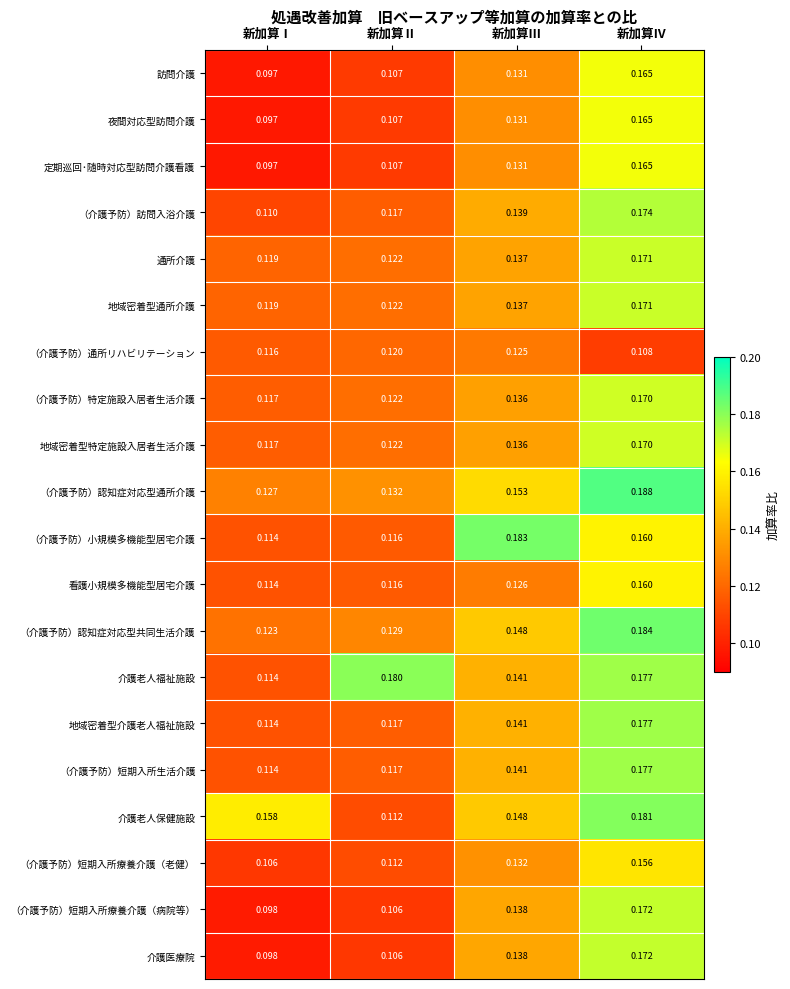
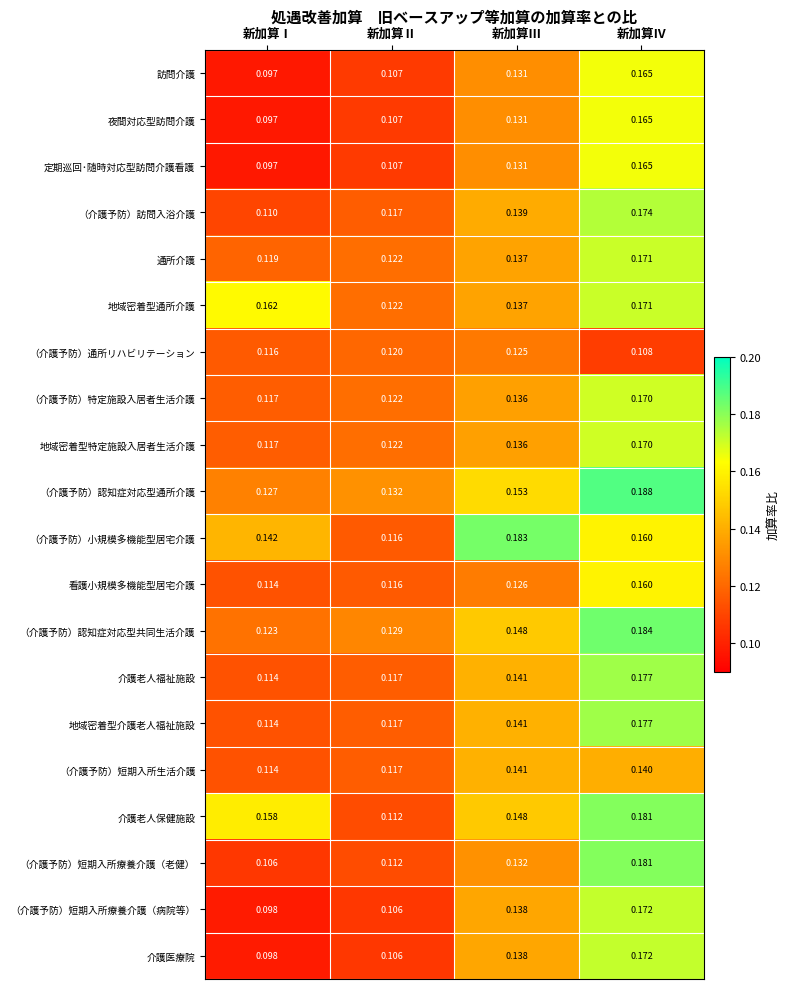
地域密着型通所介護, 新加算Ⅰ: 0.119 -> 0.162
（介護予防）小規模多機能型居宅介護, 新加算Ⅰ: 0.114 -> 0.142
介護老人福祉施設, 新加算Ⅱ: 0.180 -> 0.117
（介護予防）短期入所生活介護, 新加算Ⅳ: 0.177 -> 0.140
（介護予防）短期入所療養介護（老健）, 新加算Ⅳ: 0.156 -> 0.181
